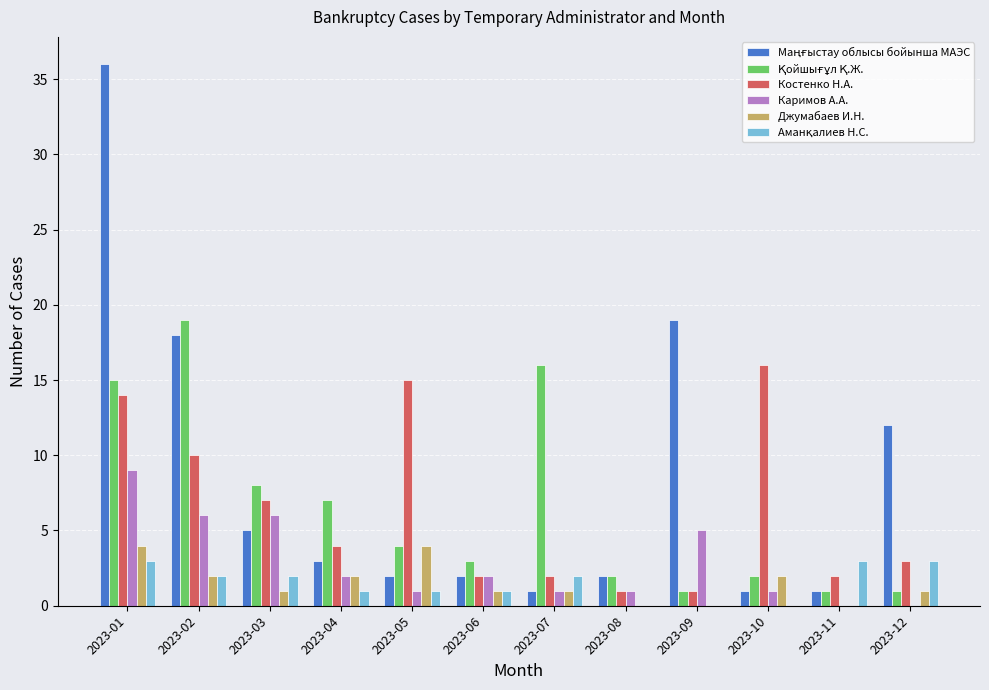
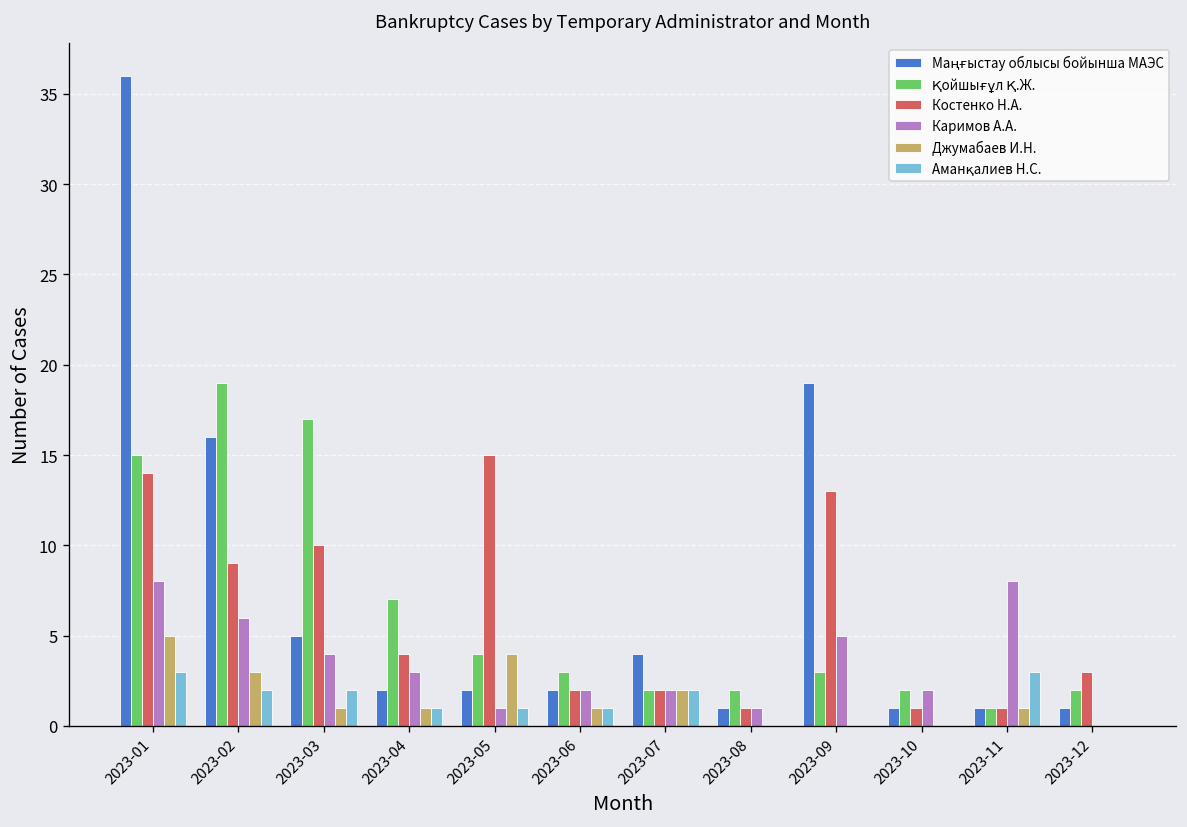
Каримов А.А., 2023-01: 9 -> 8
Джумабаев И.Н., 2023-01: 4 -> 5
Маңғыстау облысы бойынша МАЭС, 2023-02: 18 -> 16
Костенко Н.А., 2023-02: 10 -> 9
Джумабаев И.Н., 2023-02: 2 -> 3
Қойшығұл Қ.Ж., 2023-03: 8 -> 17
Костенко Н.А., 2023-03: 7 -> 10
Каримов А.А., 2023-03: 6 -> 4
Маңғыстау облысы бойынша МАЭС, 2023-04: 3 -> 2
Каримов А.А., 2023-04: 2 -> 3
Джумабаев И.Н., 2023-04: 2 -> 1
Маңғыстау облысы бойынша МАЭС, 2023-07: 1 -> 4
Қойшығұл Қ.Ж., 2023-07: 16 -> 2
Каримов А.А., 2023-07: 1 -> 2
Джумабаев И.Н., 2023-07: 1 -> 2
Маңғыстау облысы бойынша МАЭС, 2023-08: 2 -> 1
Қойшығұл Қ.Ж., 2023-09: 1 -> 3
Костенко Н.А., 2023-09: 1 -> 13
Костенко Н.А., 2023-10: 16 -> 1
Каримов А.А., 2023-10: 1 -> 2
Джумабаев И.Н., 2023-10: 2 -> 0
Костенко Н.А., 2023-11: 2 -> 1
Каримов А.А., 2023-11: 0 -> 8
Джумабаев И.Н., 2023-11: 0 -> 1
Маңғыстау облысы бойынша МАЭС, 2023-12: 12 -> 1
Қойшығұл Қ.Ж., 2023-12: 1 -> 2
Джумабаев И.Н., 2023-12: 1 -> 0
Аманқалиев Н.С., 2023-12: 3 -> 0
